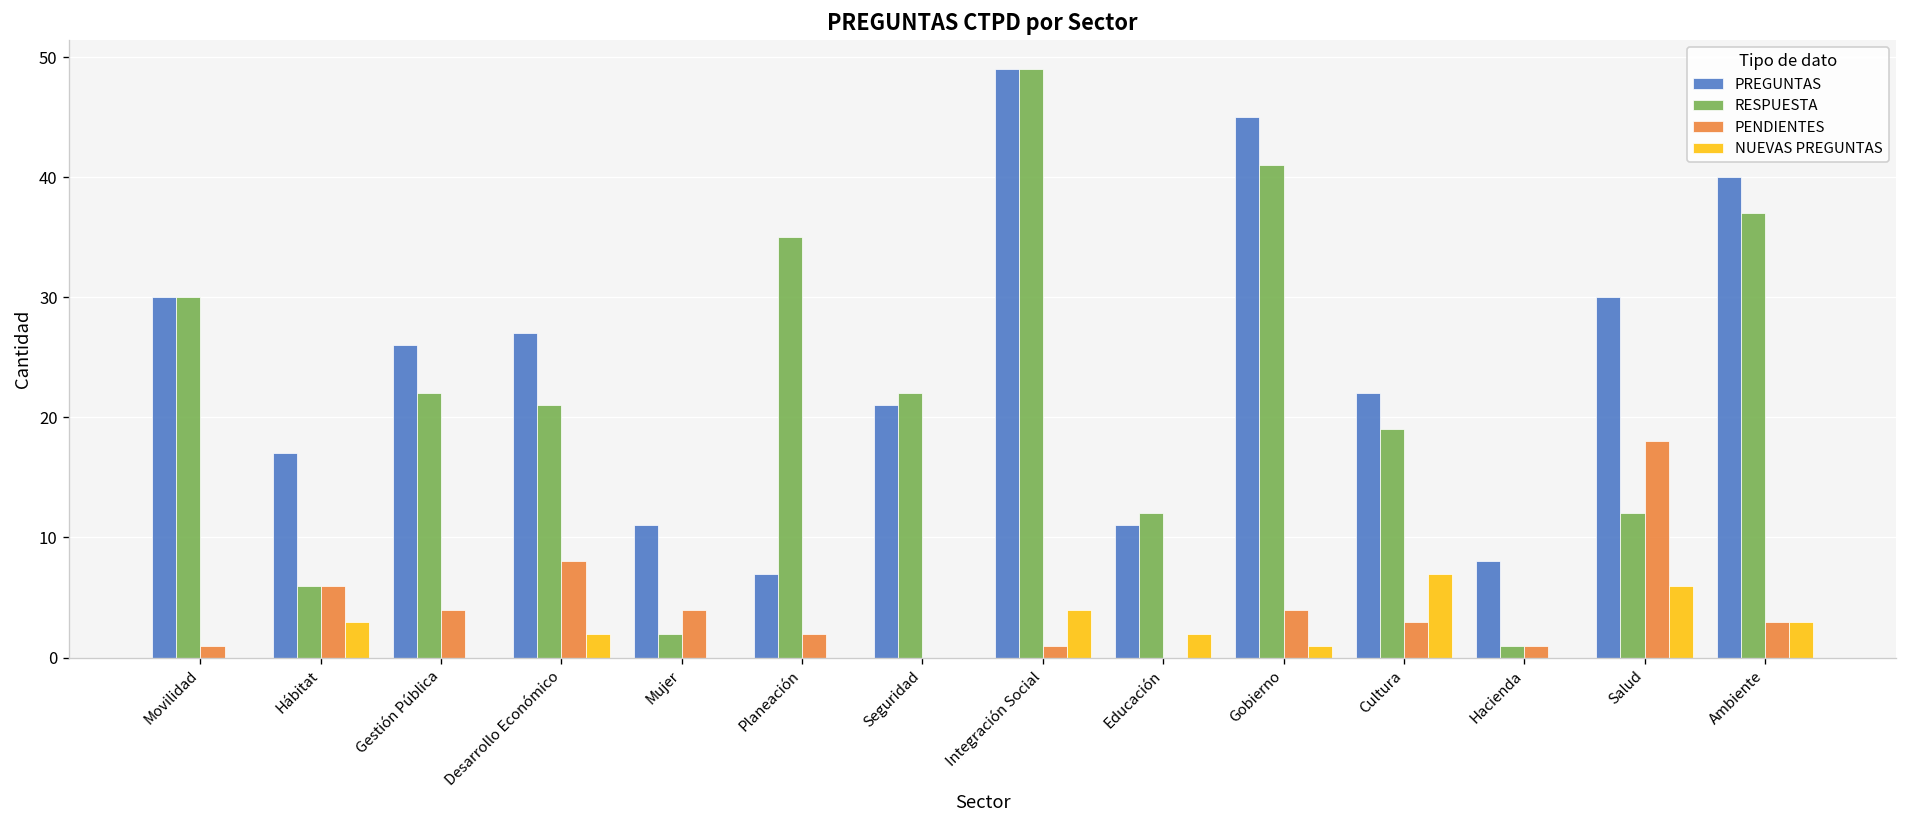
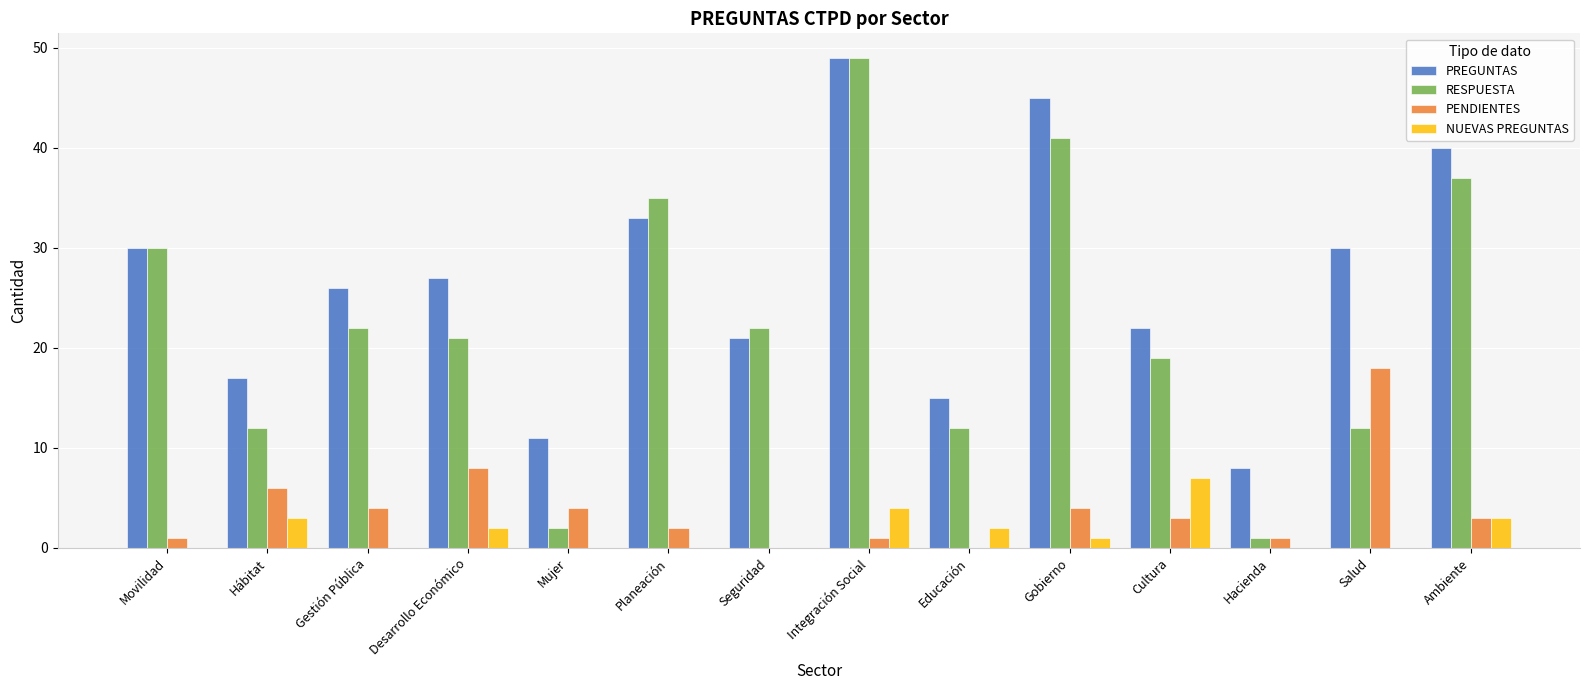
RESPUESTA, Hábitat: 6 -> 12
PREGUNTAS, Planeación: 7 -> 33
PREGUNTAS, Educación: 11 -> 15
NUEVAS PREGUNTAS, Salud: 6 -> 0
